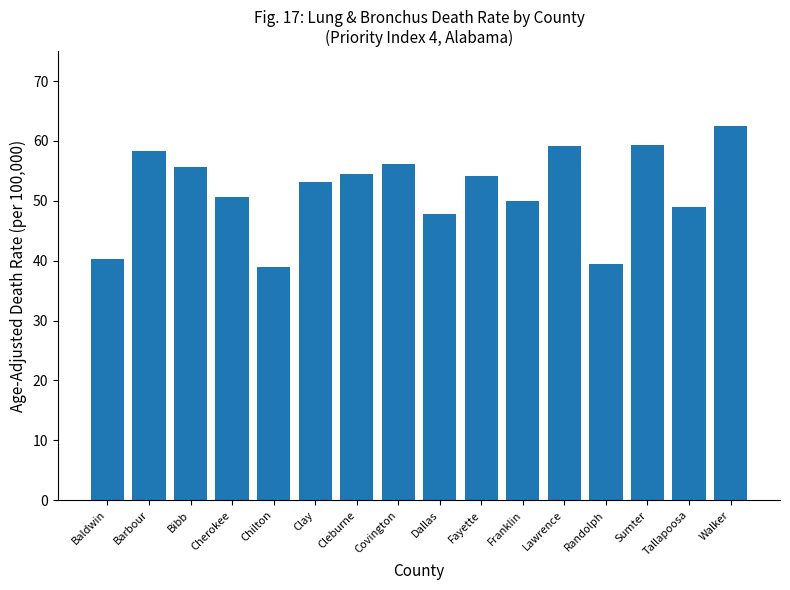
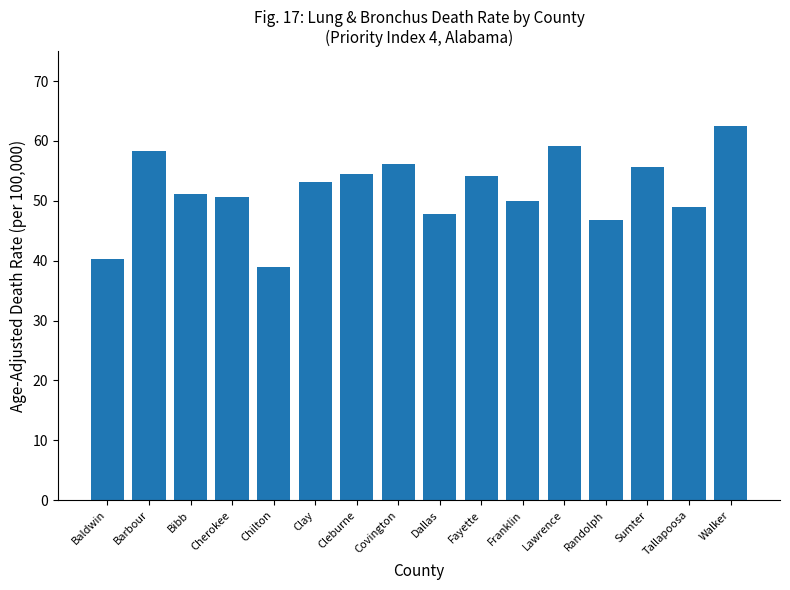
Bibb: 56 -> 51
Randolph: 39 -> 47
Sumter: 59 -> 56
